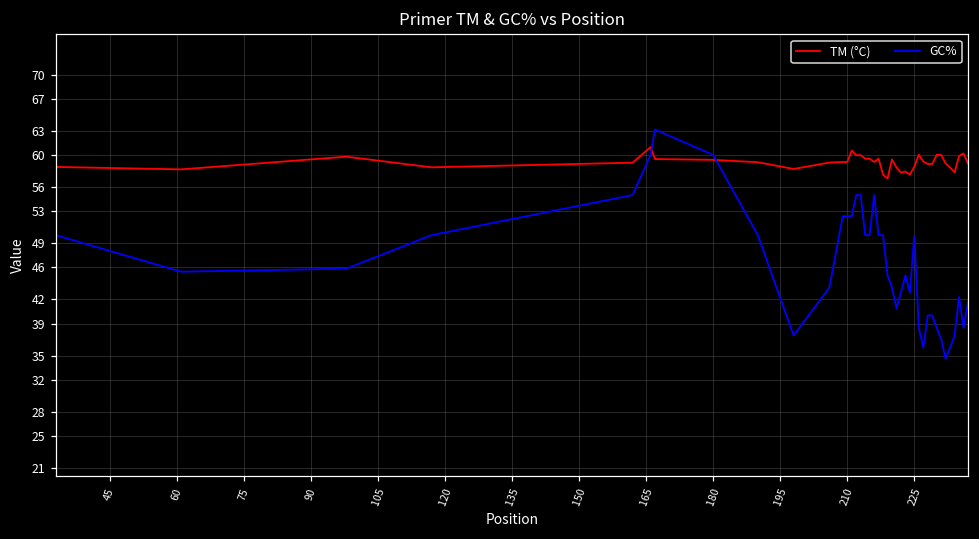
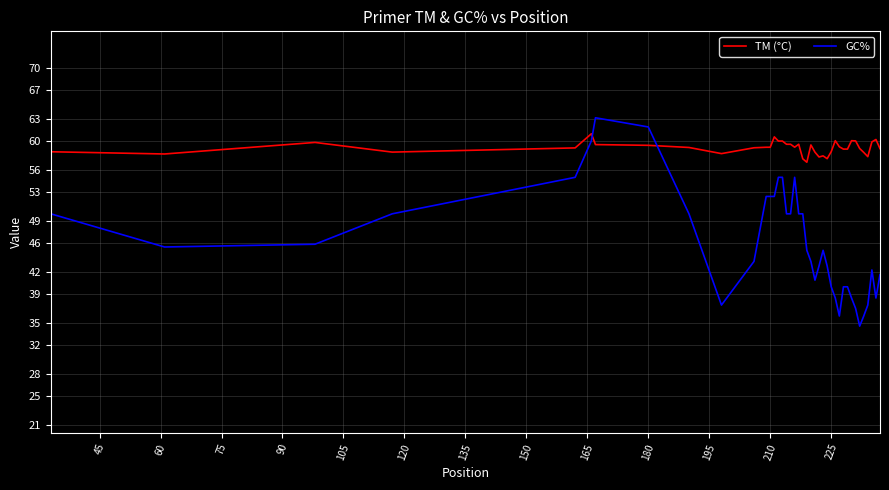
GC%, 180: 60 -> 62
GC%, 225: 50 -> 40
